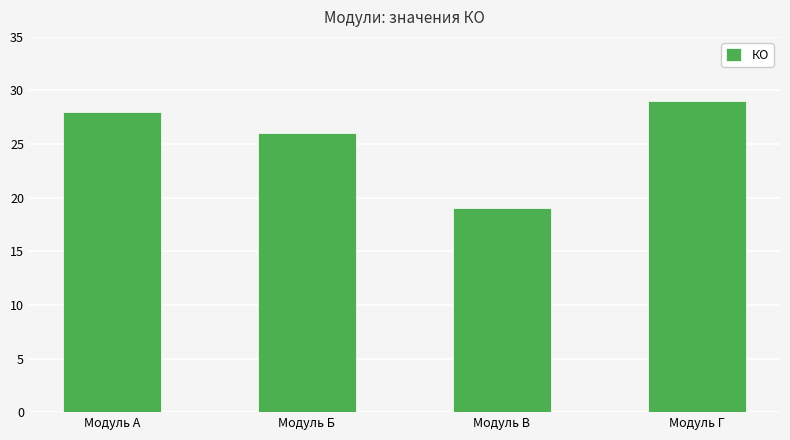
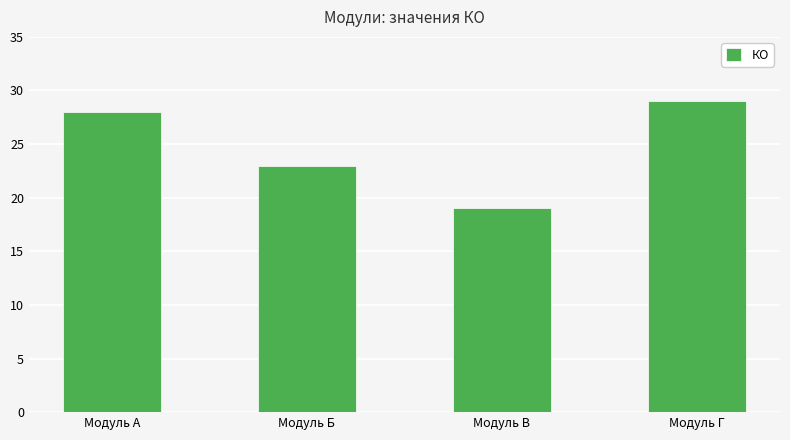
Модуль Б: 26 -> 23
